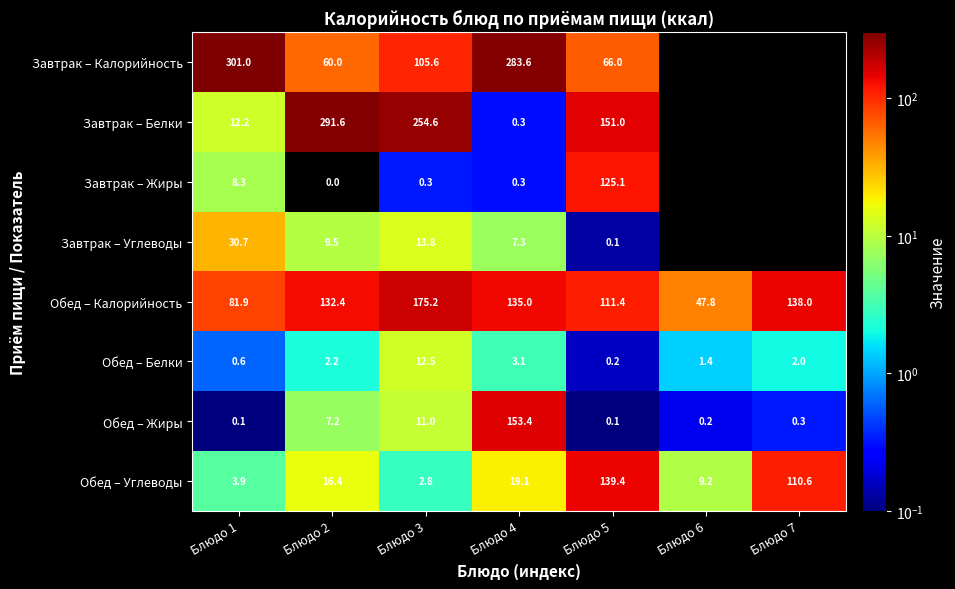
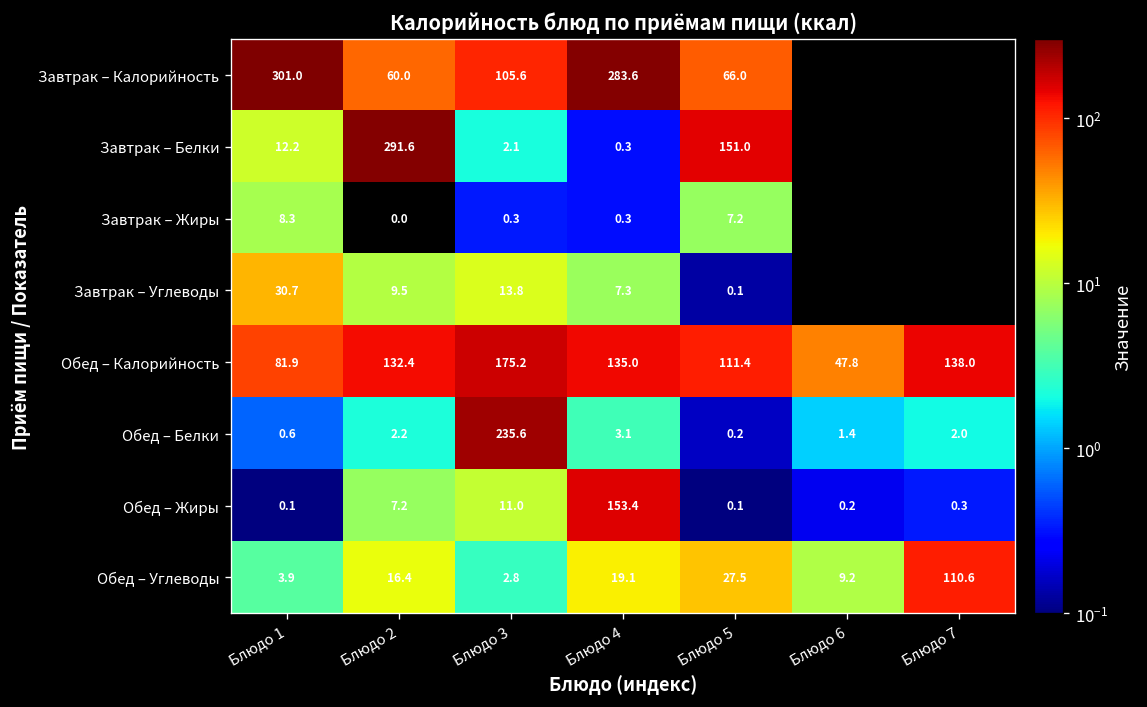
Завтрак – Белки, Блюдо 3: 254.6 -> 2.1
Завтрак – Жиры, Блюдо 5: 125.1 -> 7.2
Обед – Белки, Блюдо 3: 12.5 -> 235.6
Обед – Углеводы, Блюдо 5: 139.4 -> 27.5
